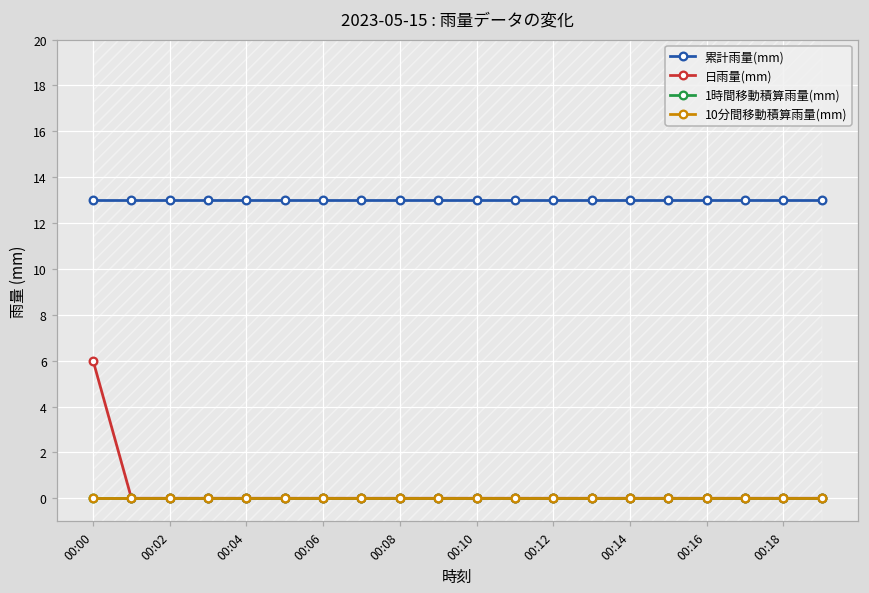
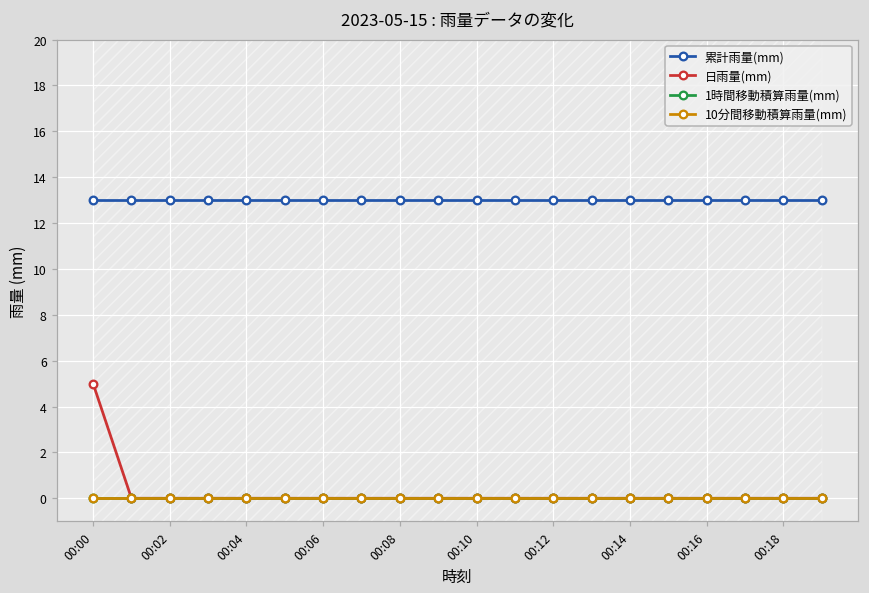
日雨量(mm), 00:00: 6 -> 5
